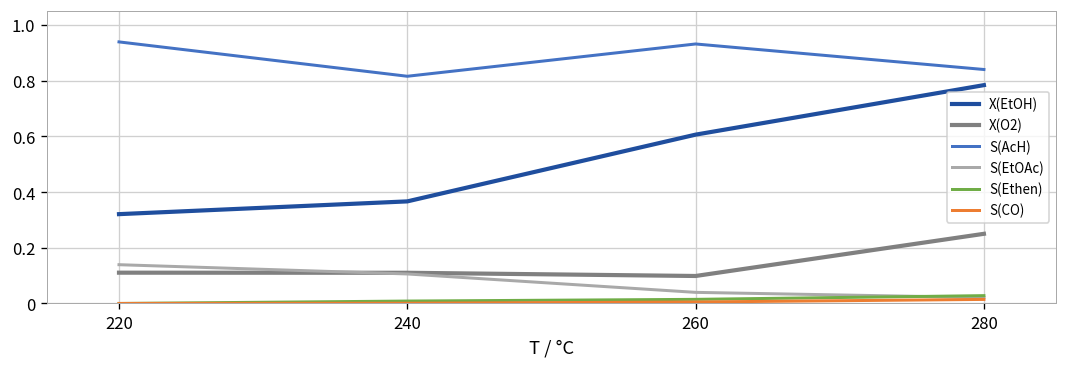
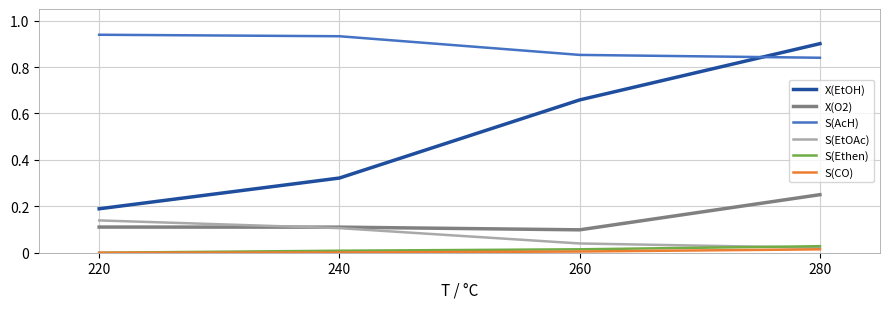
X(EtOH), 220: 0.32 -> 0.19
X(EtOH), 240: 0.37 -> 0.32
S(AcH), 240: 0.82 -> 0.93
X(EtOH), 260: 0.61 -> 0.66
S(AcH), 260: 0.93 -> 0.85
X(EtOH), 280: 0.78 -> 0.90
